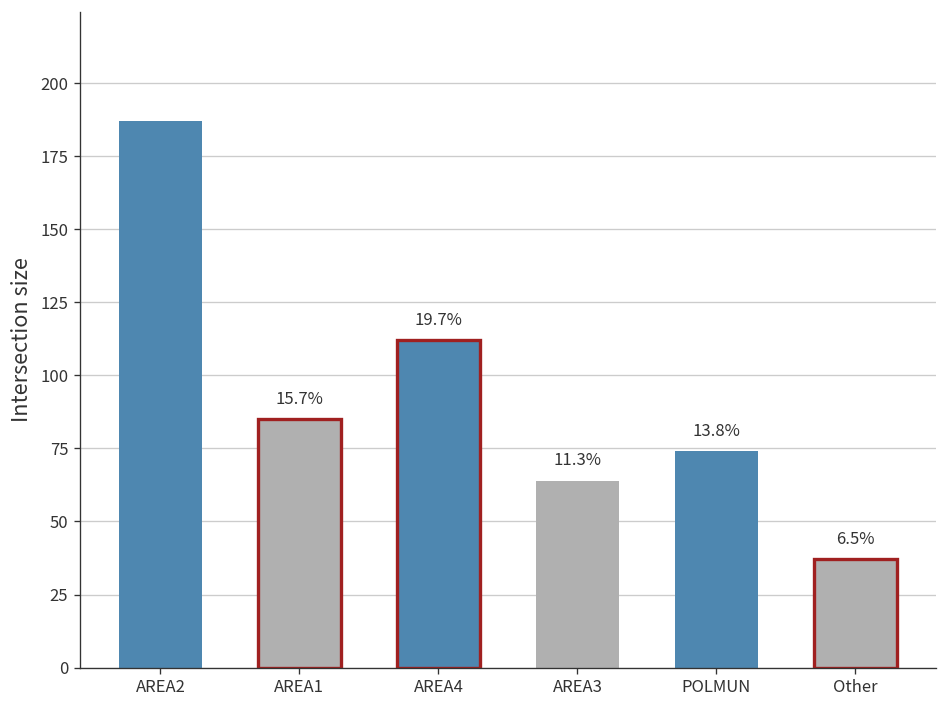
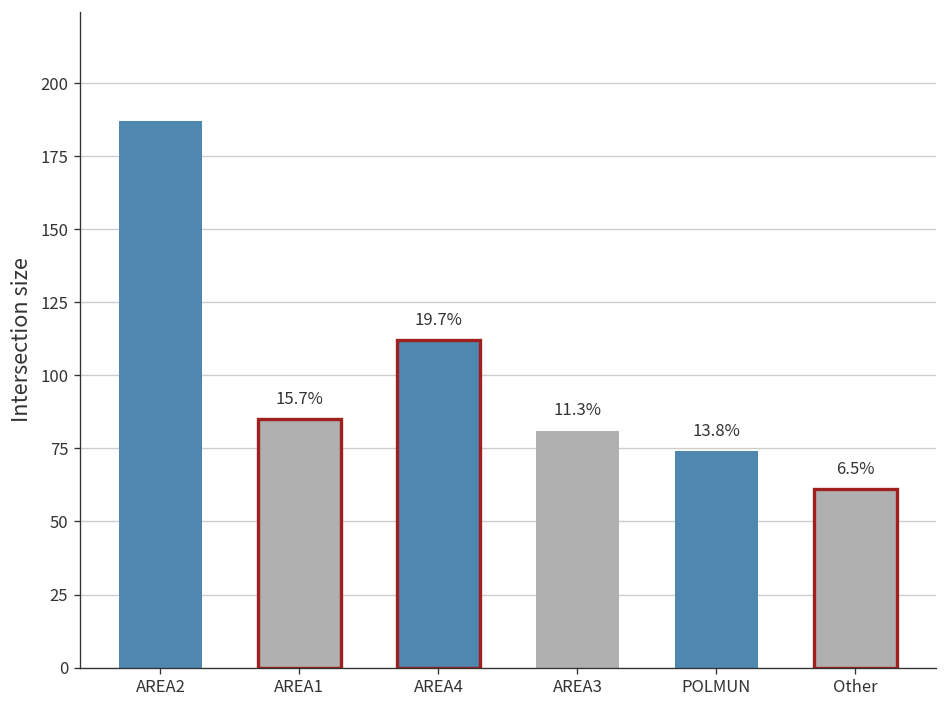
AREA3: 64 -> 81
Other: 37 -> 61
